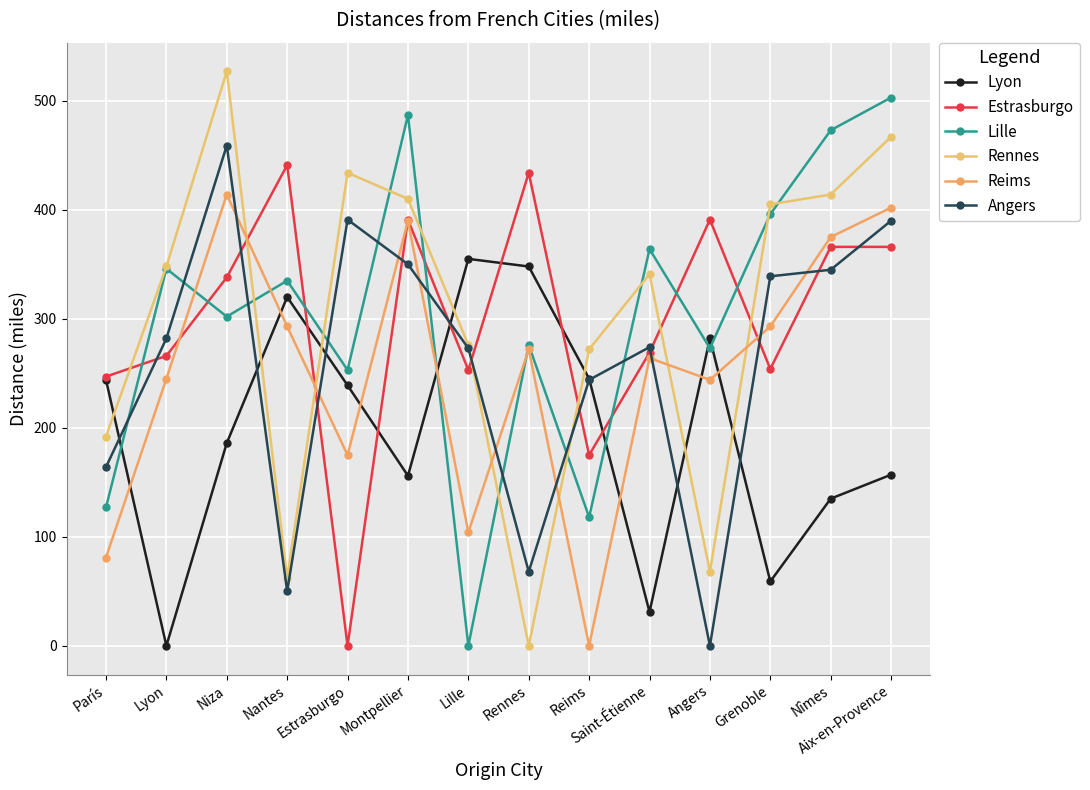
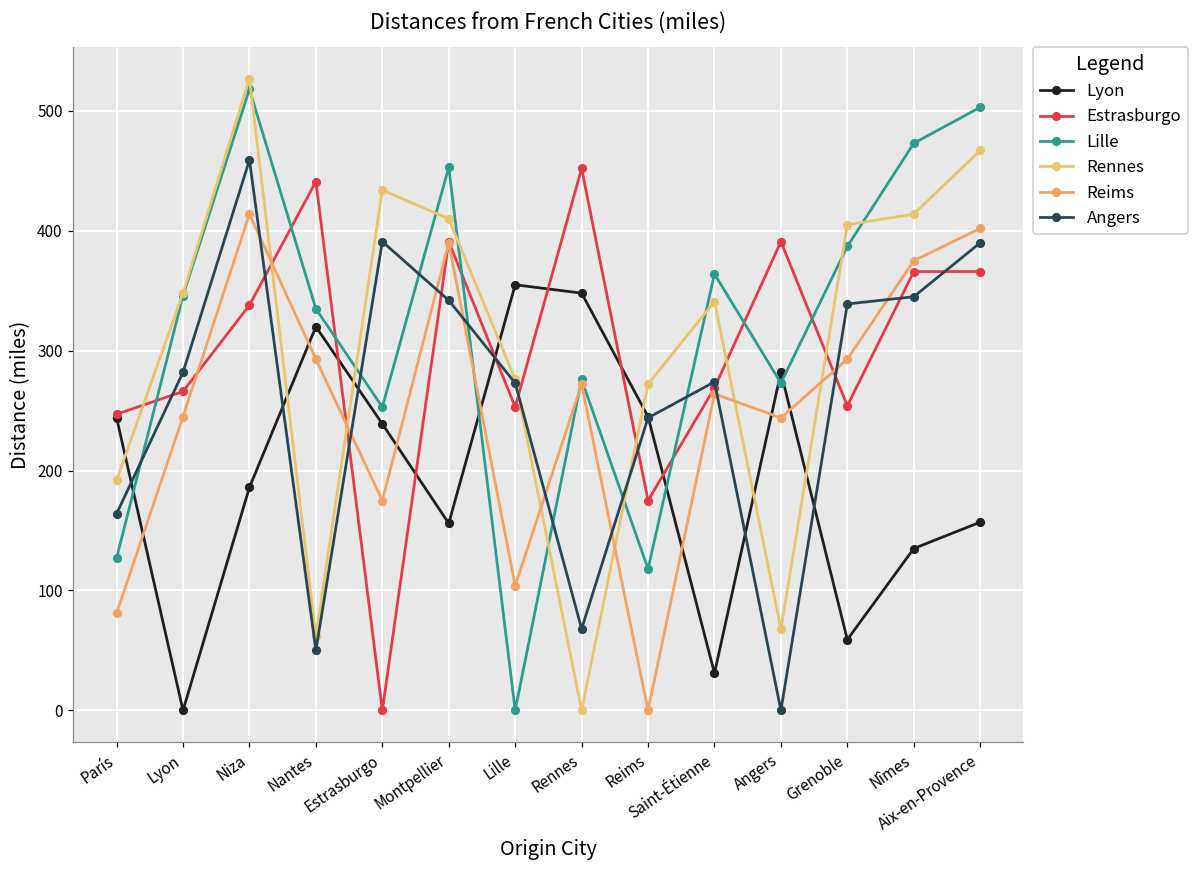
Lille, Niza: 302 -> 518
Lille, Montpellier: 487 -> 453
Angers, Montpellier: 350 -> 342
Estrasburgo, Rennes: 434 -> 452
Lille, Grenoble: 396 -> 387
